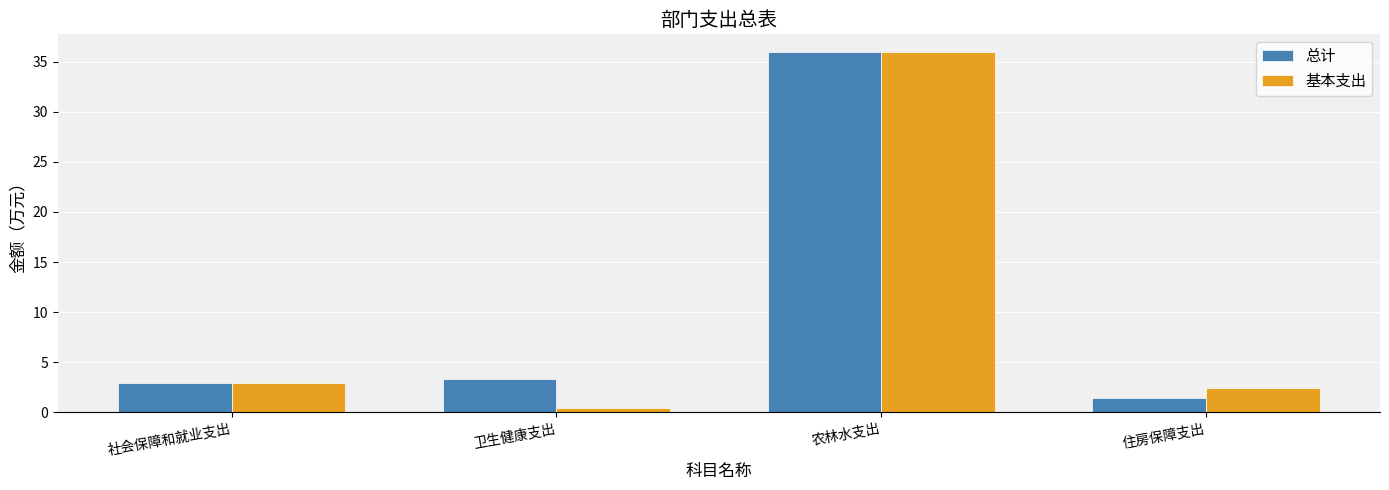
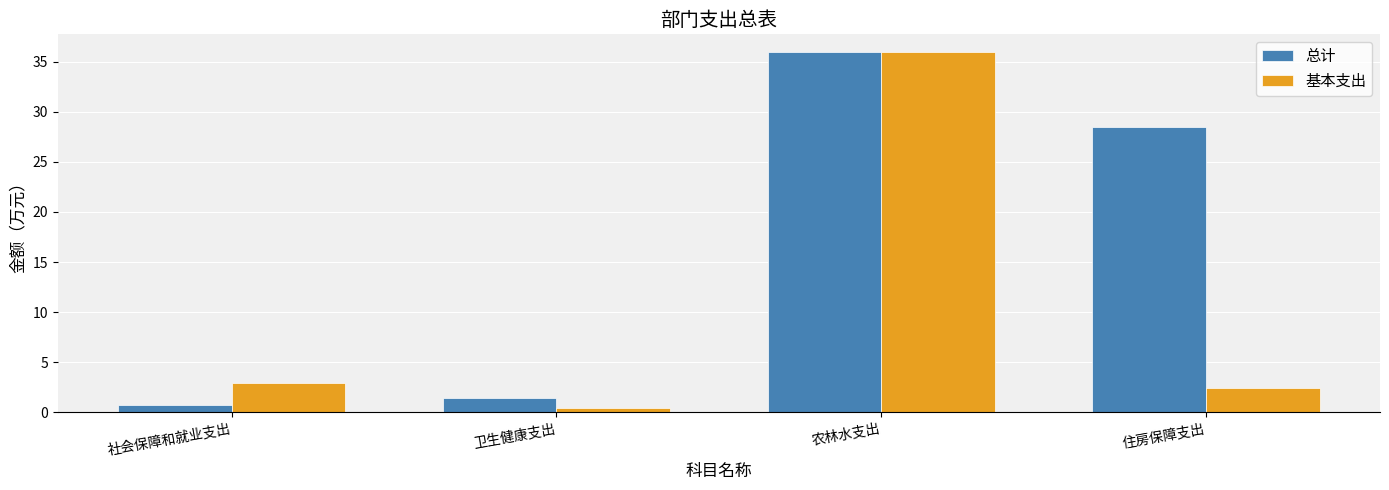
总计, 社会保障和就业支出: 2.9 -> 0.7
总计, 卫生健康支出: 3.3 -> 1.5
总计, 住房保障支出: 1.5 -> 28.5
